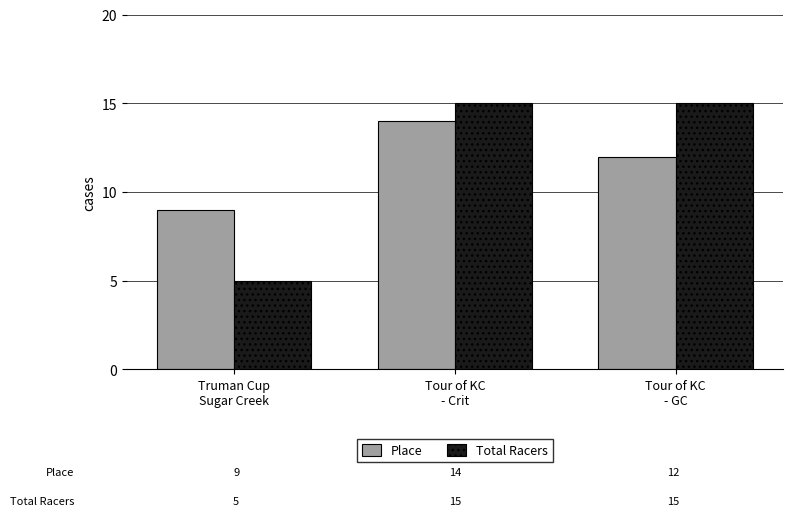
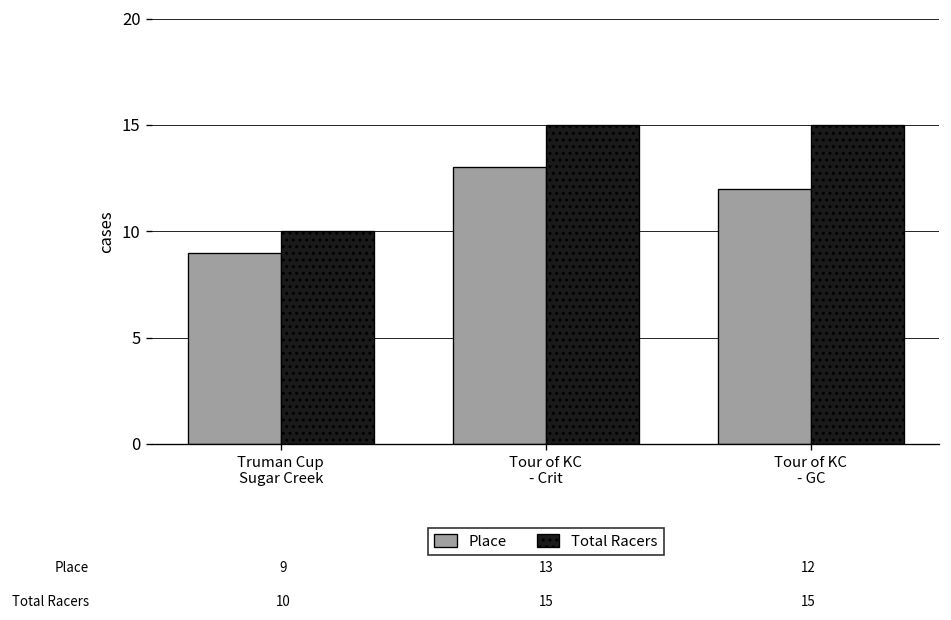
Total Racers, Truman Cup Sugar Creek: 5 -> 10
Place, Tour of KC - Crit: 14 -> 13
